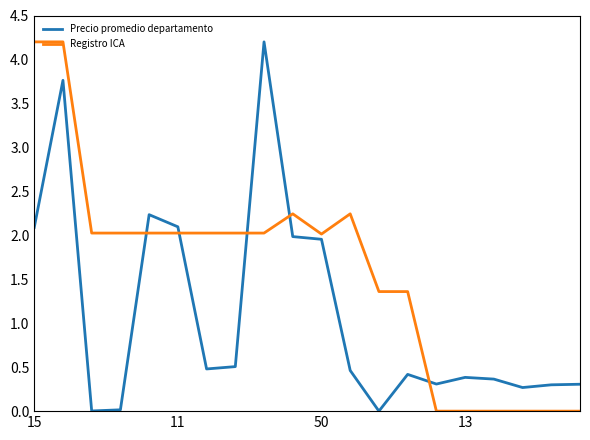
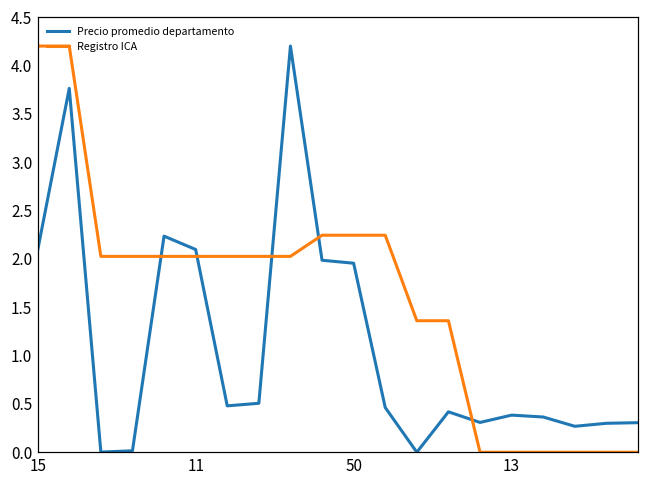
Registro ICA, 50: 2.0 -> 2.2
